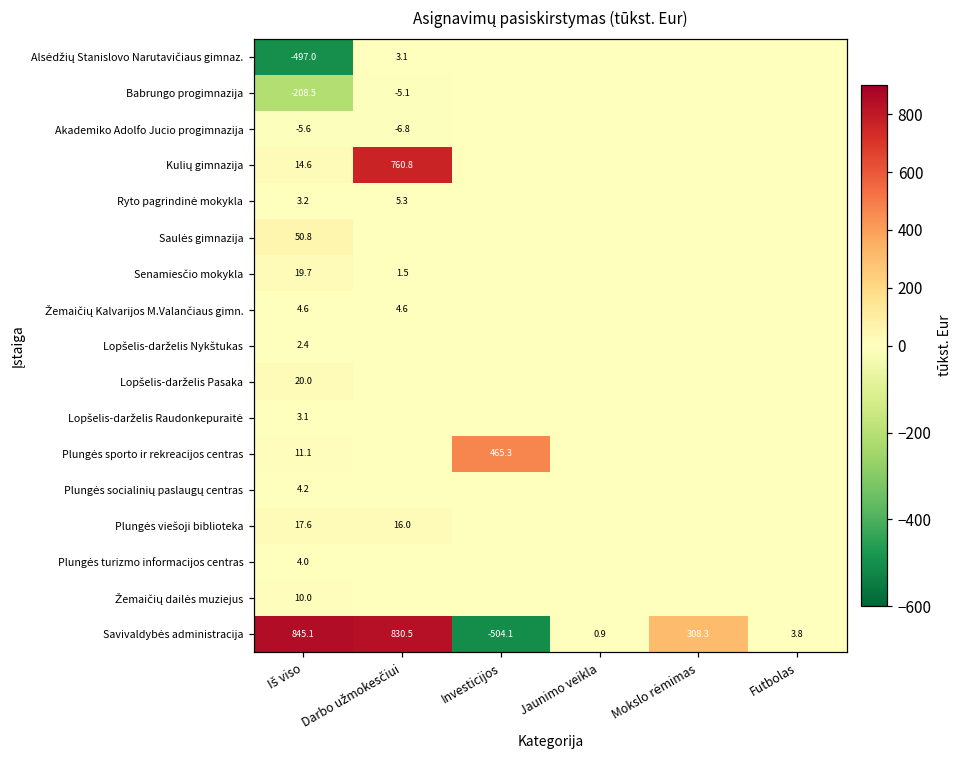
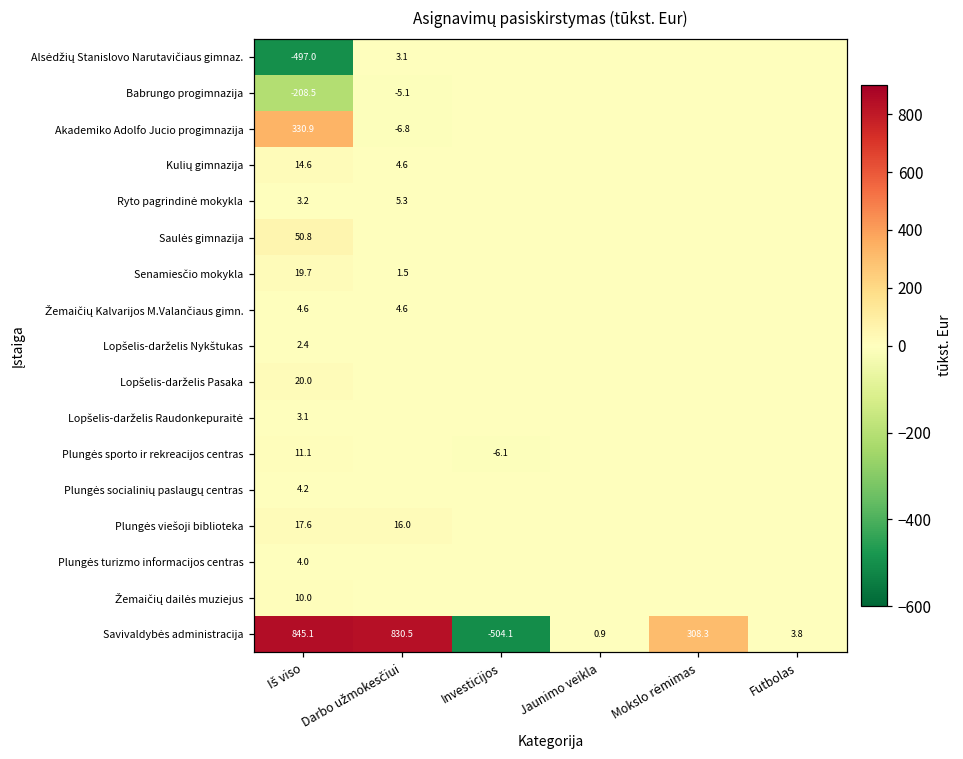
Akademiko Adolfo Jucio progimnazija, Iš viso: -5.6 -> 330.9
Kulių gimnazija, Darbo užmokesčiui: 760.8 -> 4.6
Plungės sporto ir rekreacijos centras, Investicijos: 465.3 -> -6.1
